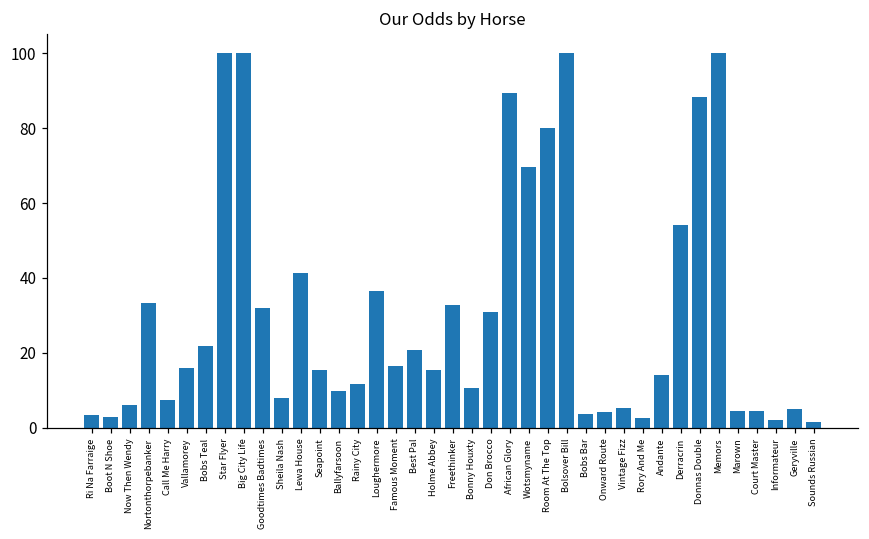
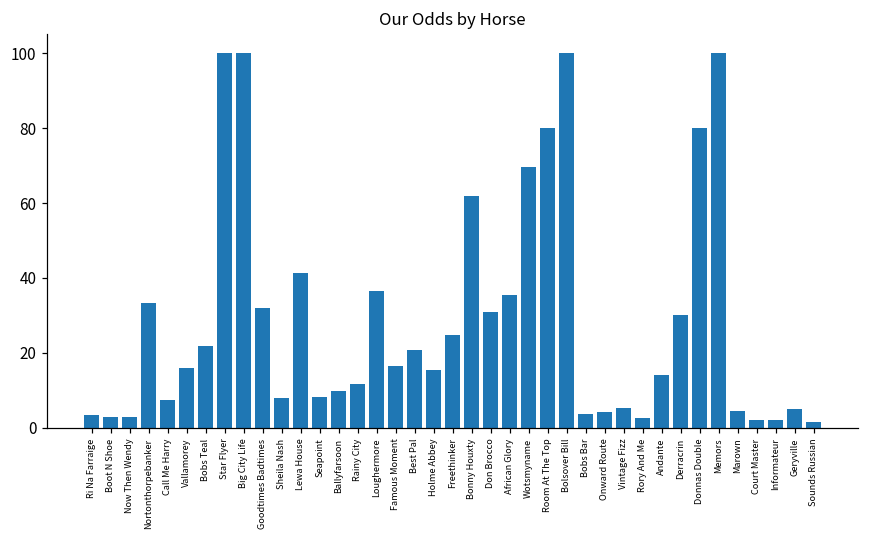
Now Then Wendy: 6 -> 3
Seapoint: 15 -> 8
Freethinker: 33 -> 25
Bonny Houxty: 11 -> 62
African Glory: 89 -> 35
Derracrin: 54 -> 30
Donnas Double: 88 -> 80
Court Master: 5 -> 2
